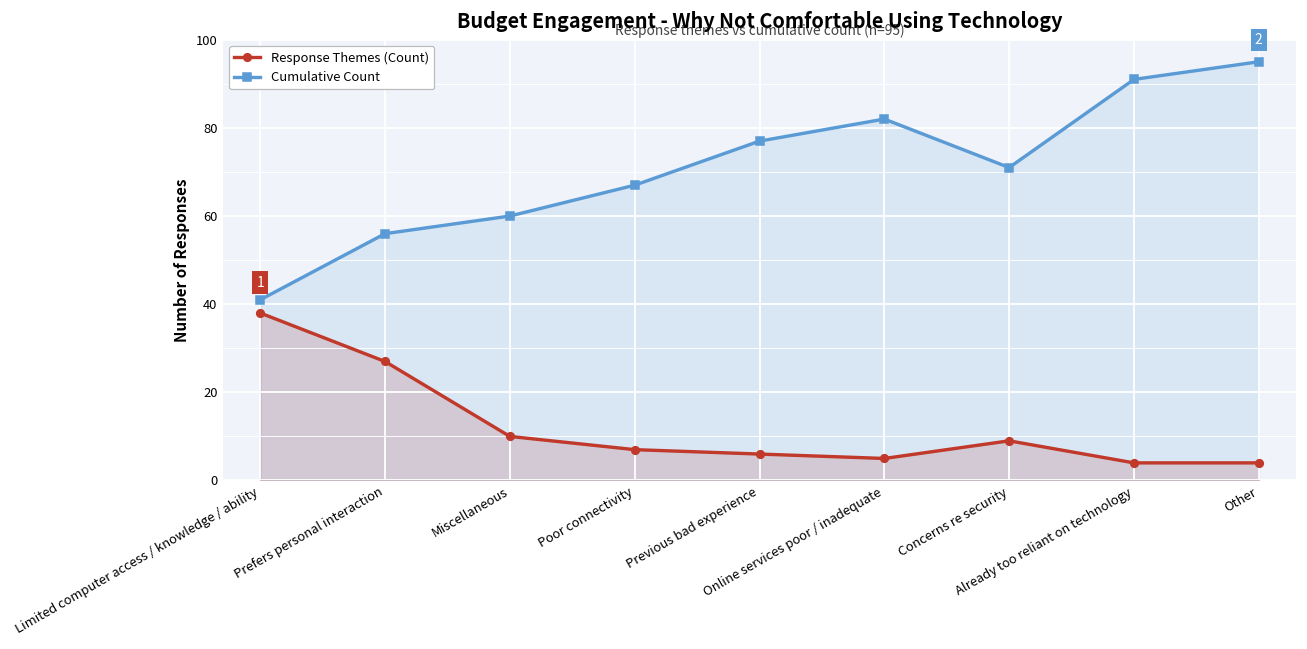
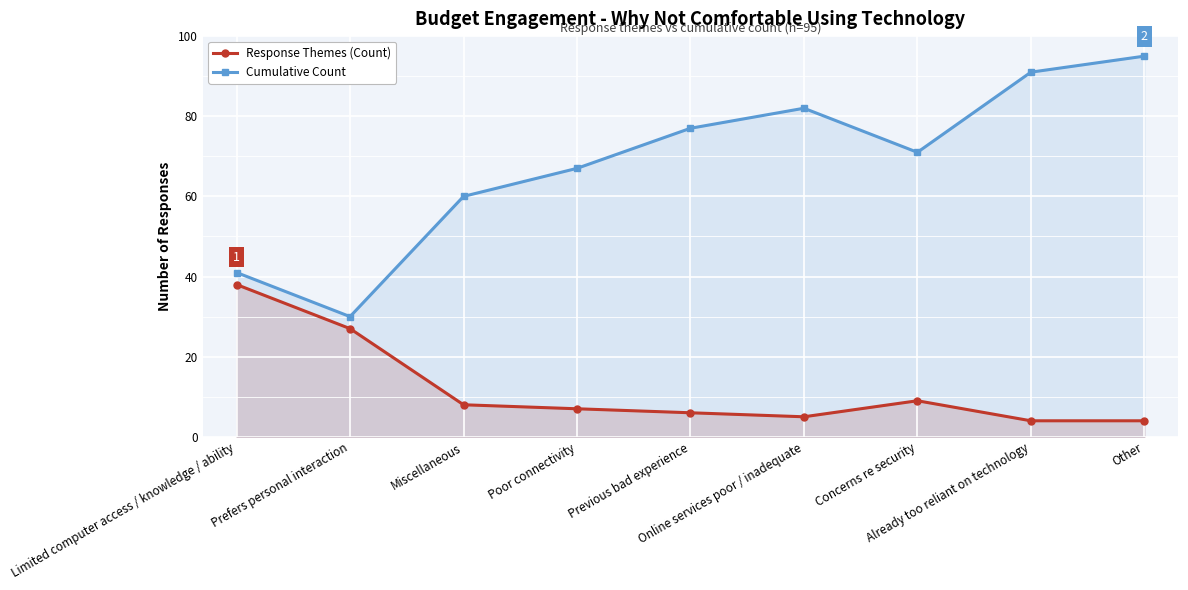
Cumulative Count, Prefers personal interaction: 56 -> 30
Response Themes (Count), Miscellaneous: 10 -> 8
